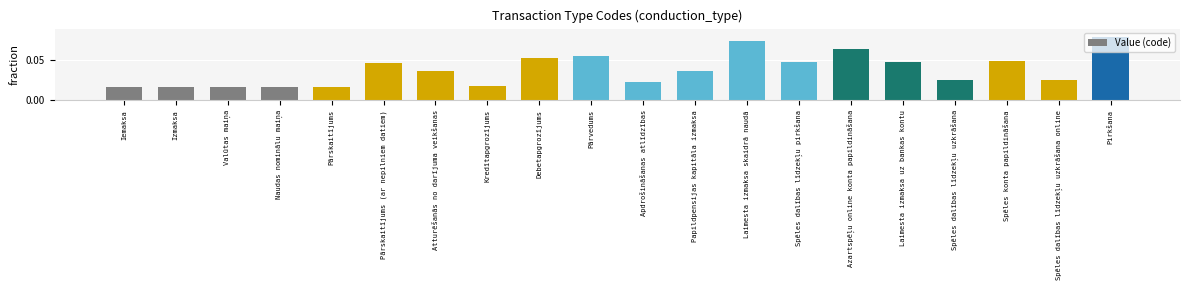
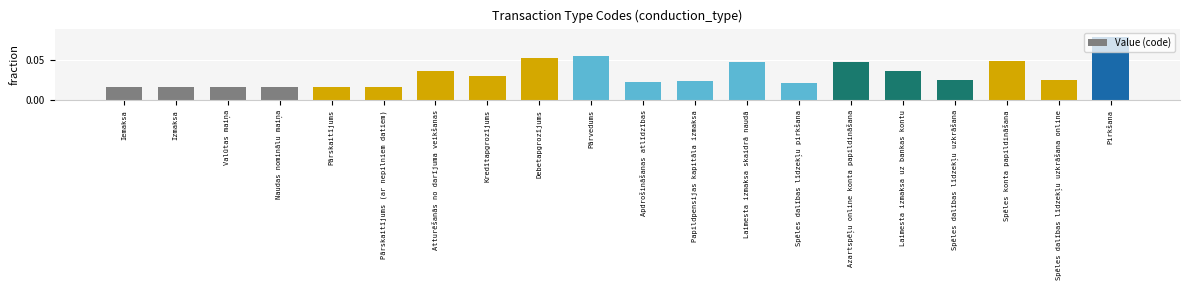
Pārskaitījums (ar nepilniem datiem): 0.05 -> 0.02
Kredītapgrozījums: 0.02 -> 0.03
Papildpensijas kapitāla izmaksa: 0.04 -> 0.02
Laimesta izmaksa skaidrā naudā: 0.07 -> 0.05
Spēles dalības līdzekļu pirkšana: 0.05 -> 0.02
Azartspēļu online konta papildināšana: 0.06 -> 0.05
Laimesta izmaksa uz bankas kontu: 0.05 -> 0.04
